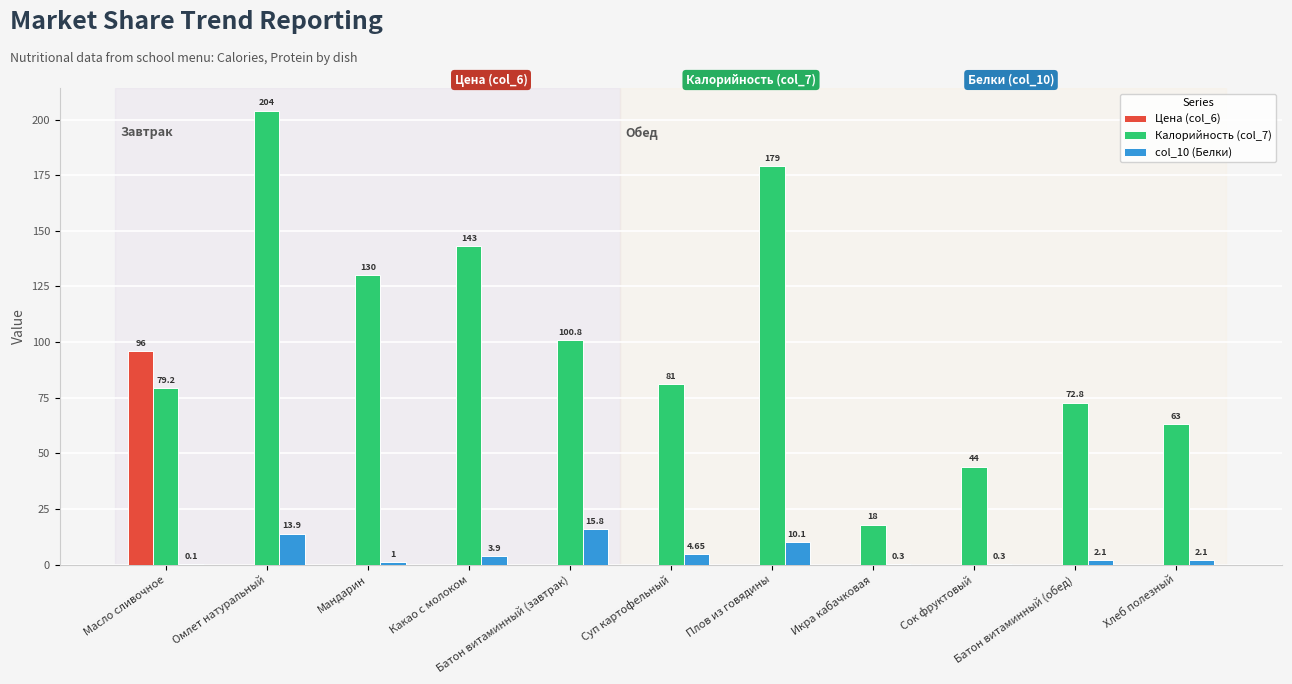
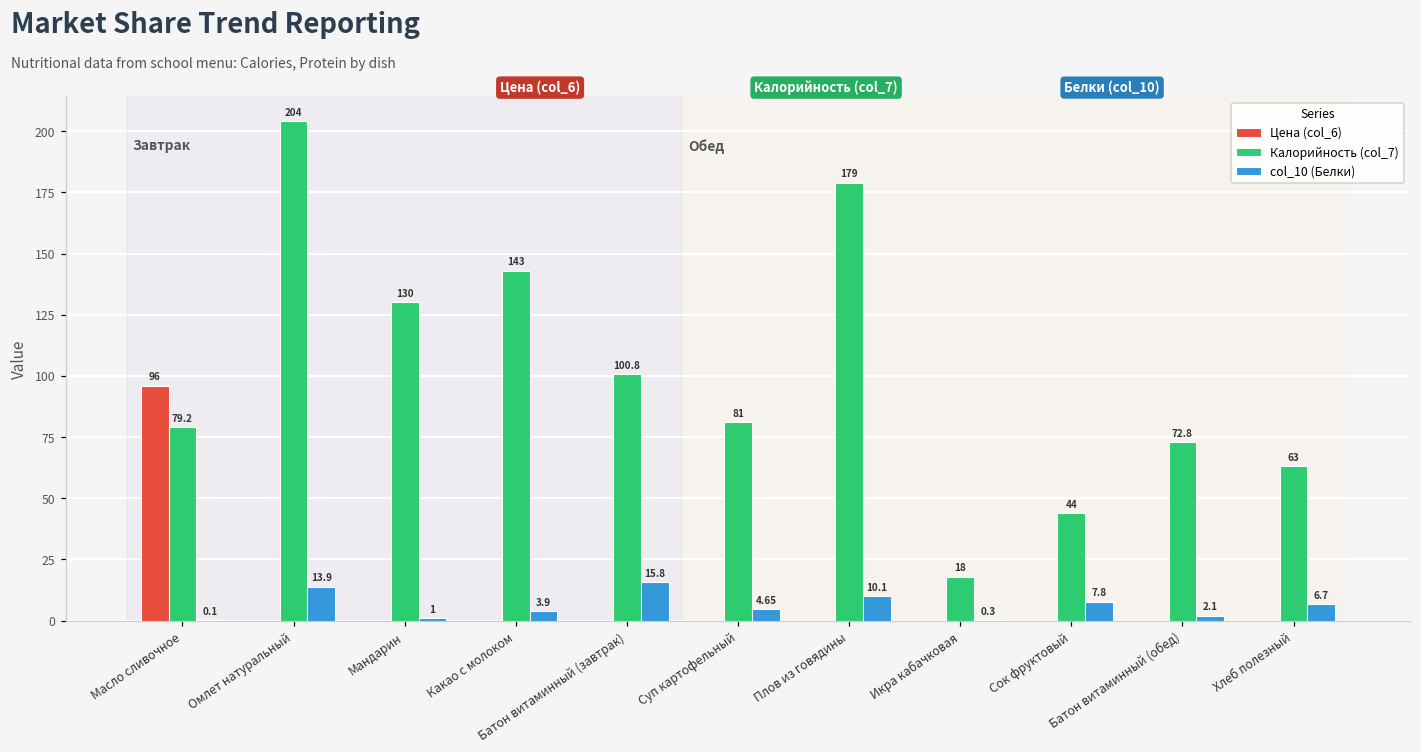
col_10 (Белки), Сок фруктовый: 0.3 -> 7.8
col_10 (Белки), Хлеб полезный: 2.1 -> 6.7
